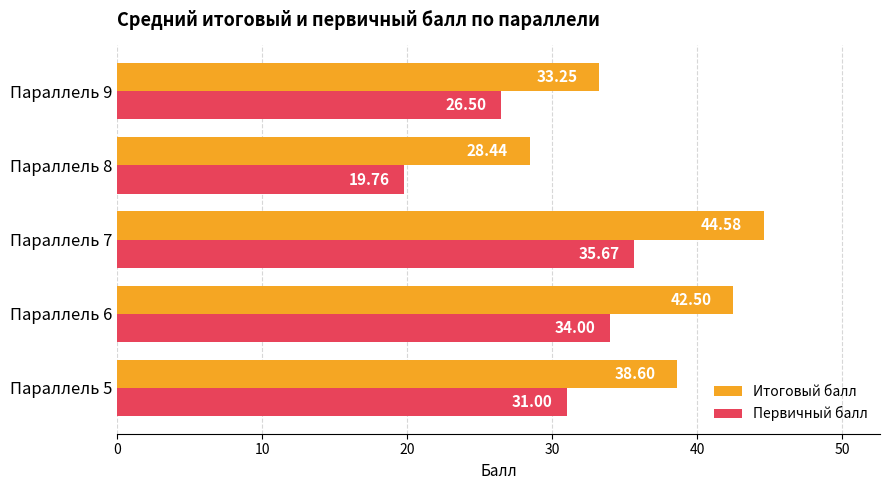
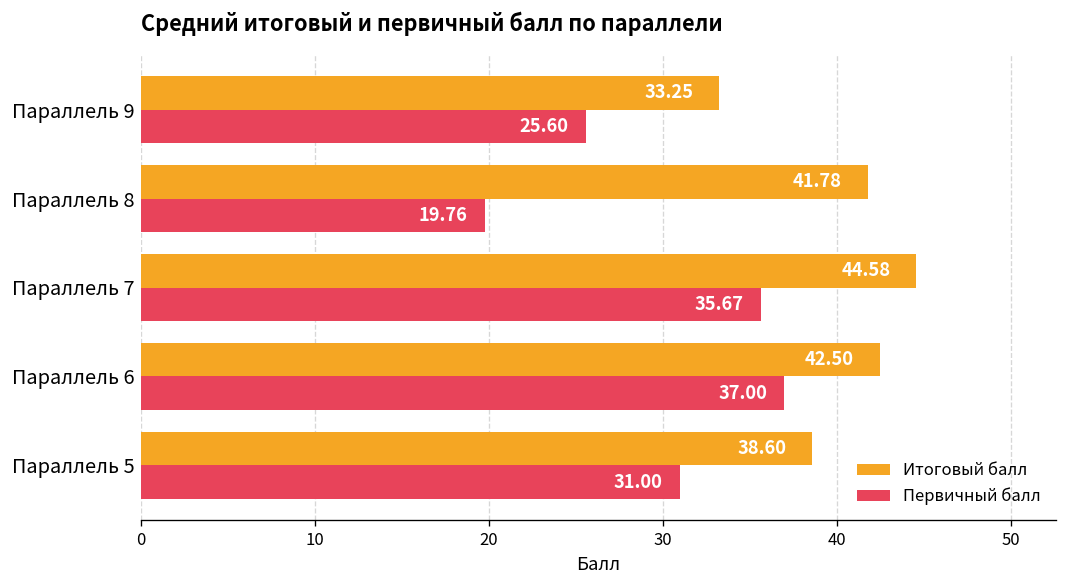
Первичный балл, Параллель 9: 26.50 -> 25.60
Итоговый балл, Параллель 8: 28.44 -> 41.78
Первичный балл, Параллель 6: 34.00 -> 37.00
